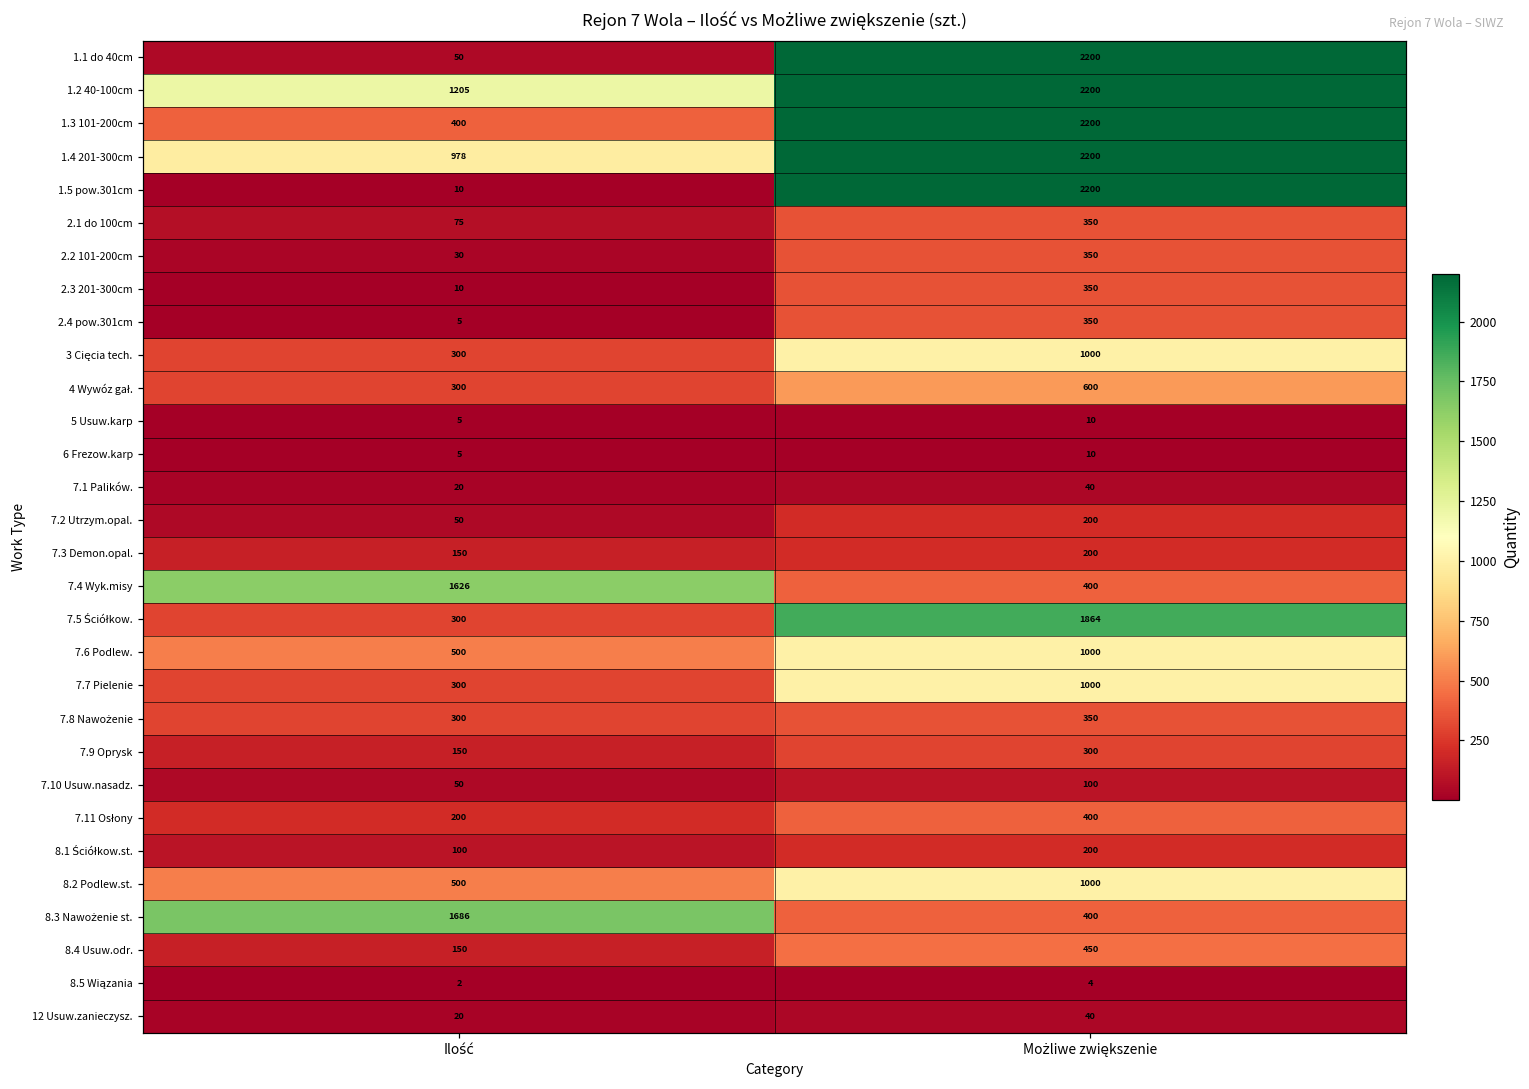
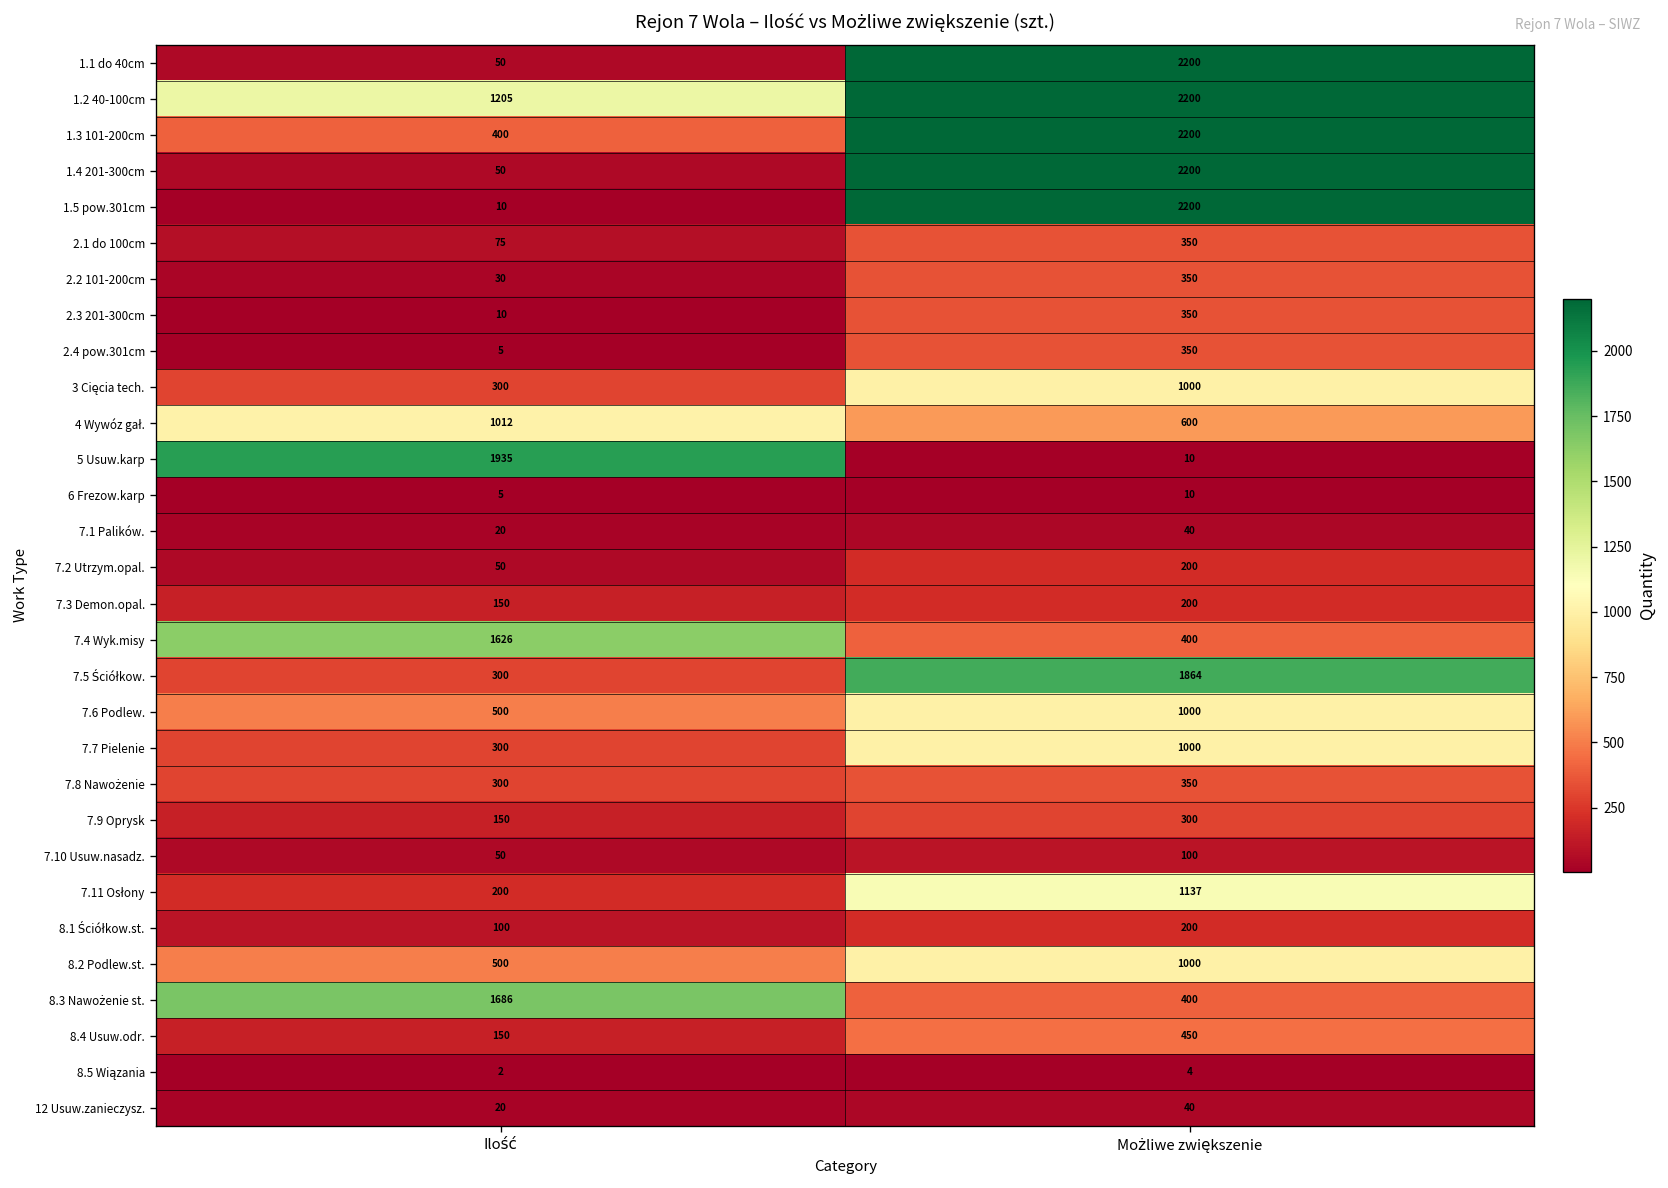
1.4 201-300cm, Ilość: 978 -> 50
4 Wywóz gał., Ilość: 300 -> 1012
5 Usuw.karp, Ilość: 5 -> 1935
7.11 Osłony, Możliwe zwiększenie: 400 -> 1137
